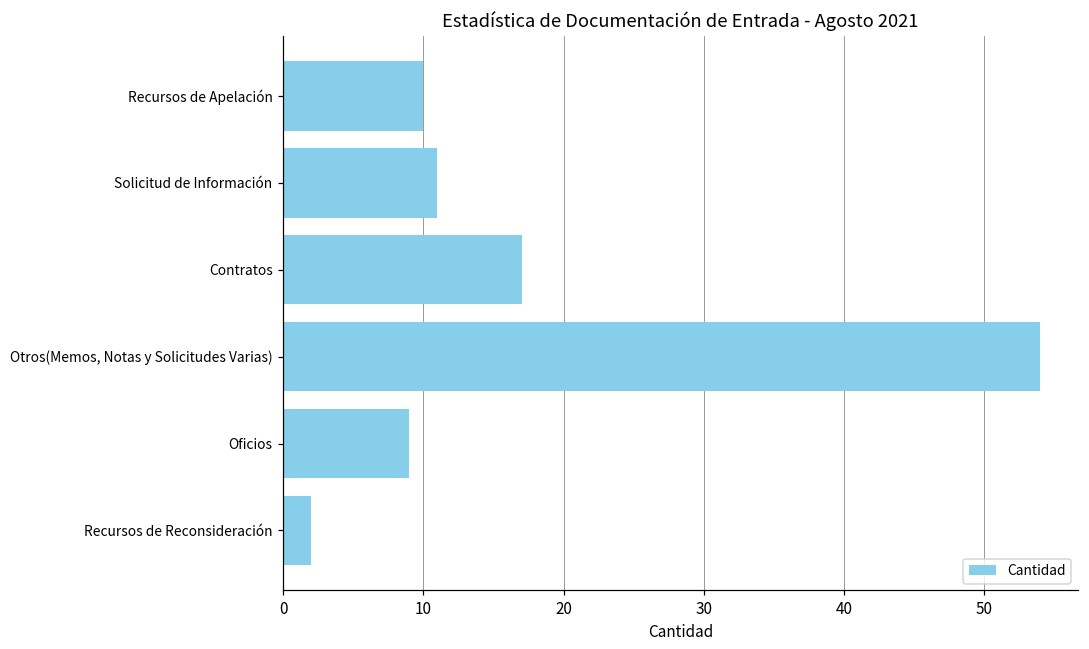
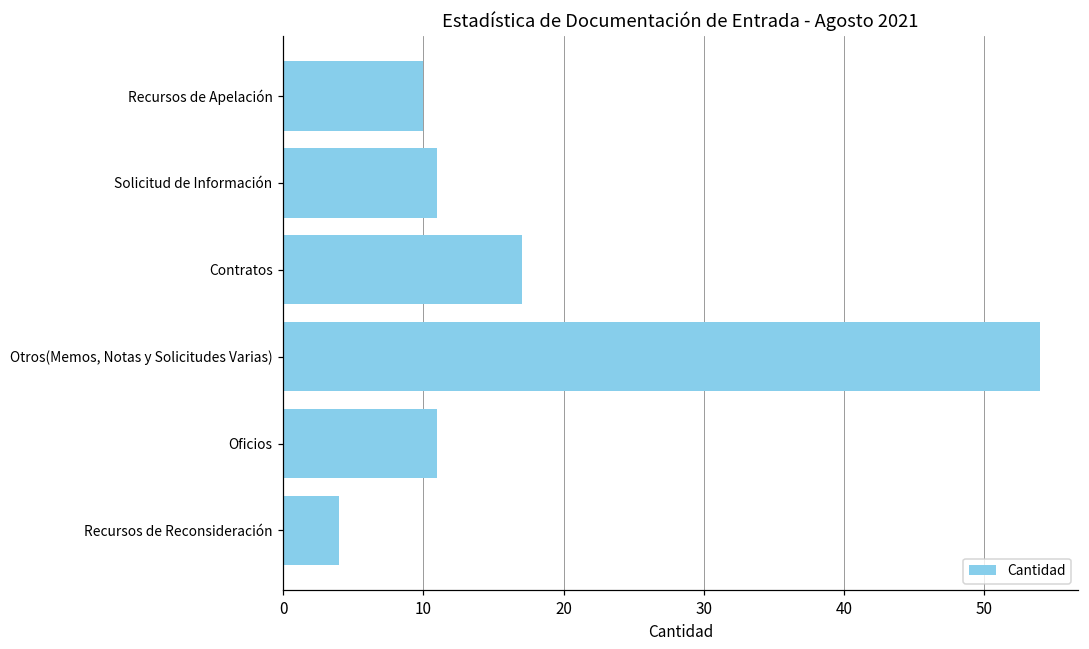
Oficios: 9 -> 11
Recursos de Reconsideración: 2 -> 4
